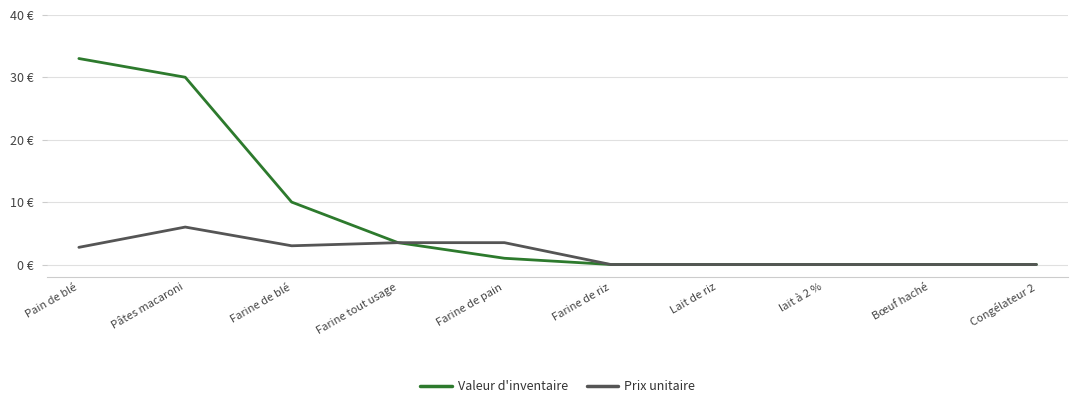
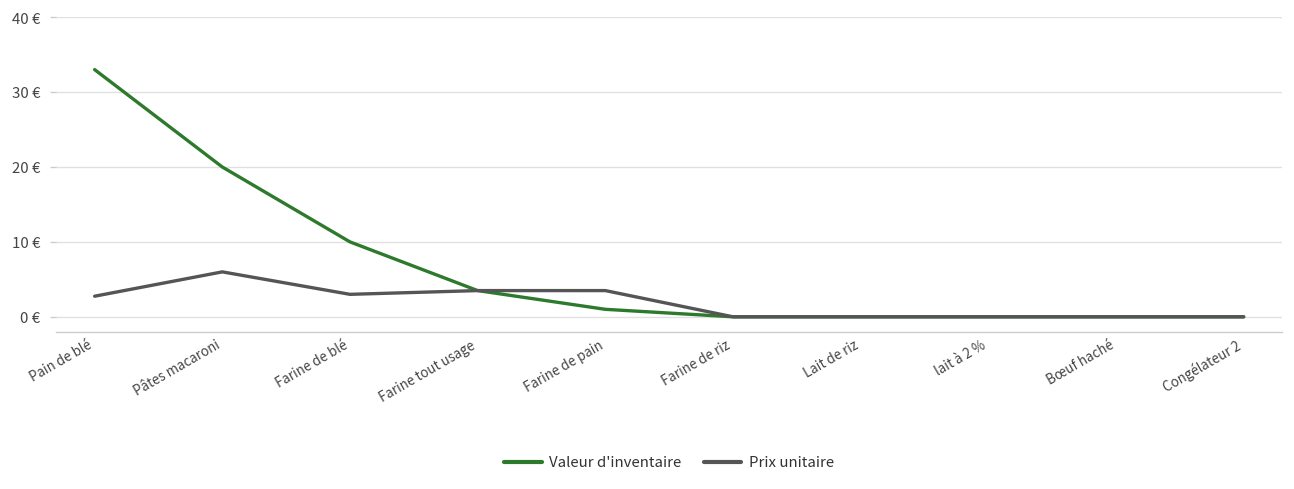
Valeur d'inventaire, Pâtes macaroni: 30 € -> 20 €
